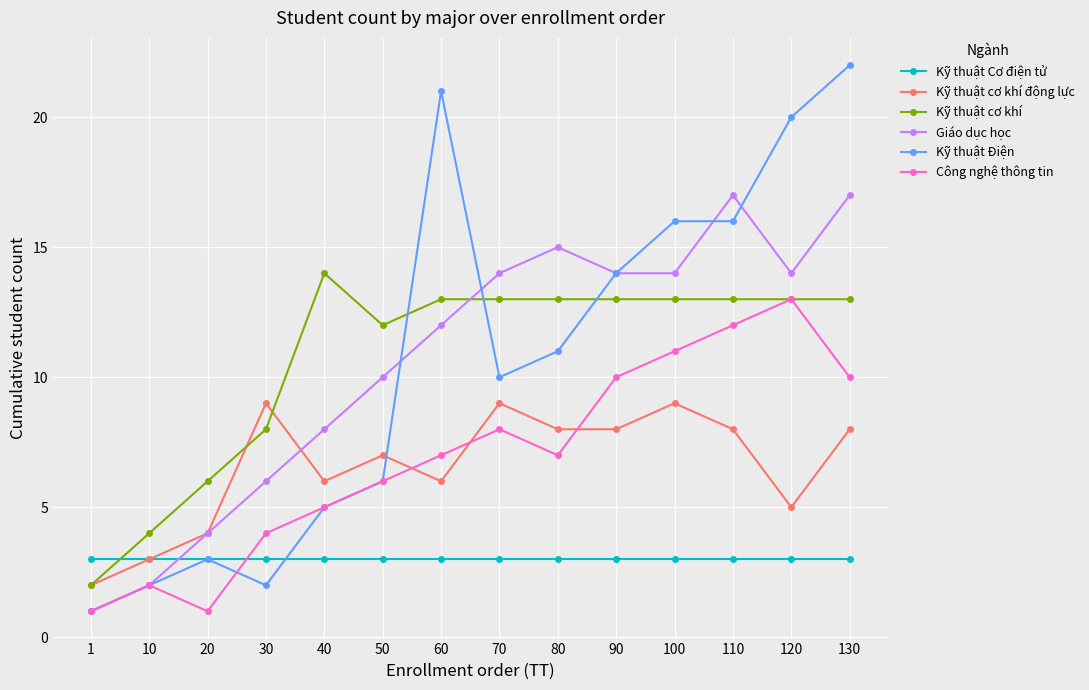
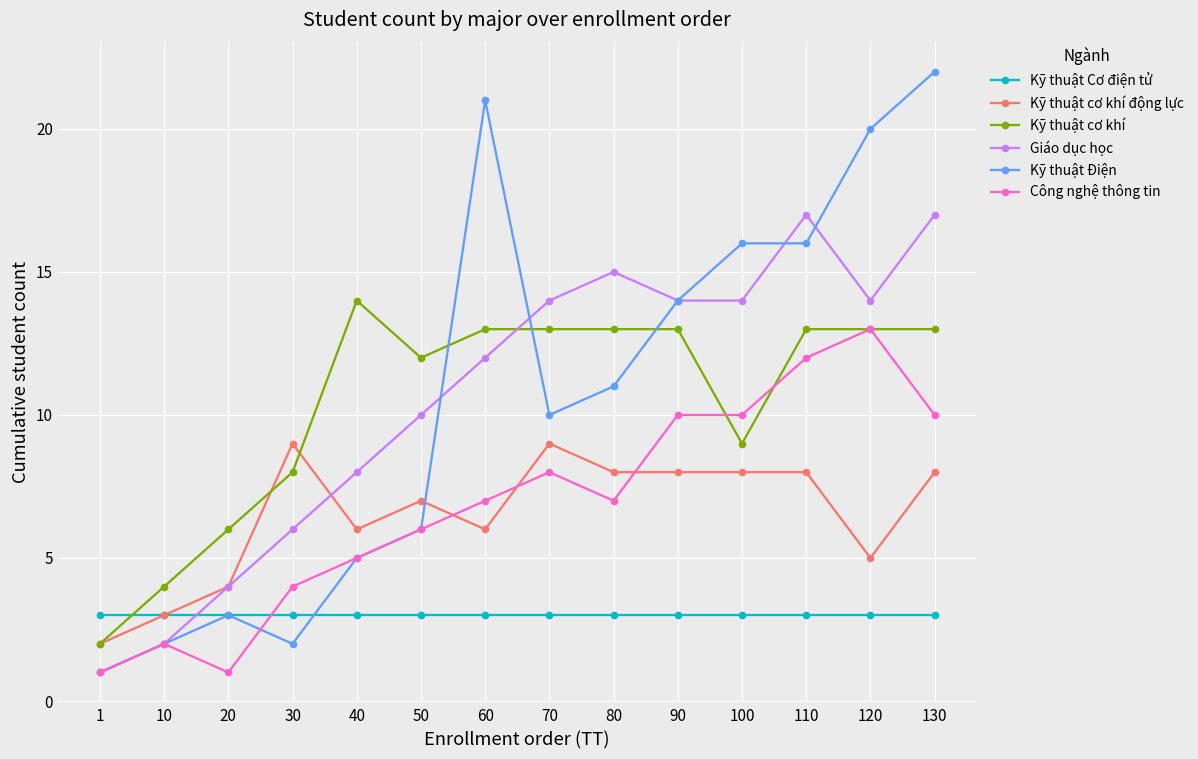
Kỹ thuật cơ khí động lực, 100: 9 -> 8
Kỹ thuật cơ khí, 100: 13 -> 9
Công nghệ thông tin, 100: 11 -> 10
